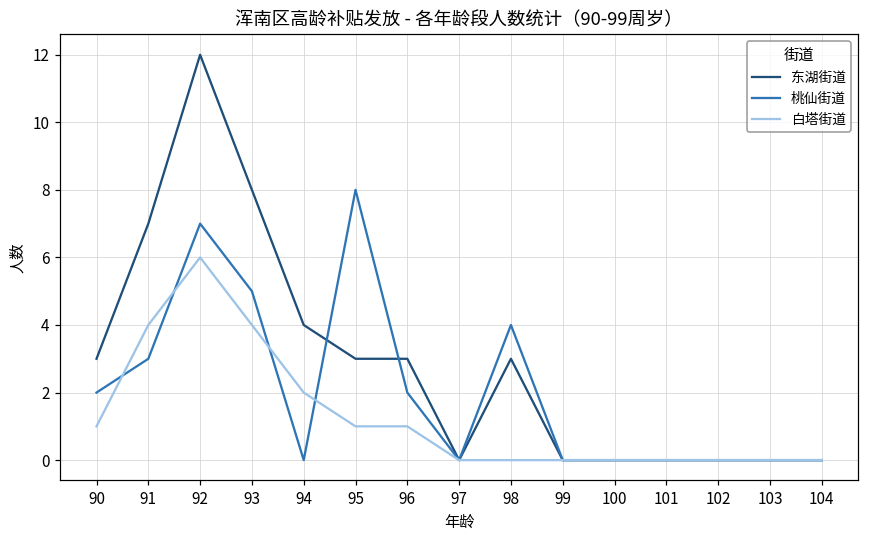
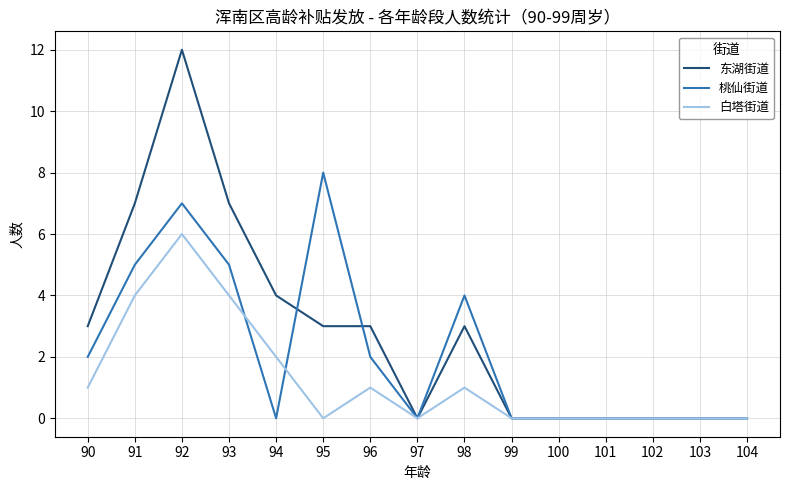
桃仙街道, 91: 3 -> 5
东湖街道, 93: 8 -> 7
白塔街道, 95: 1 -> 0
白塔街道, 98: 0 -> 1
